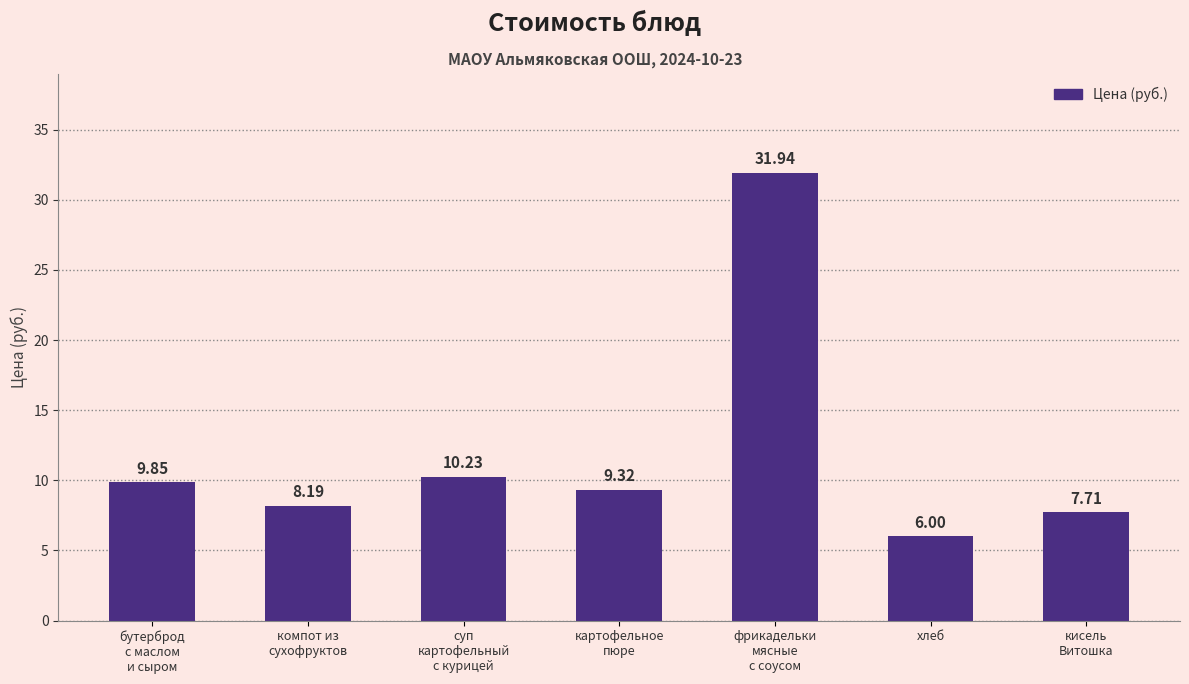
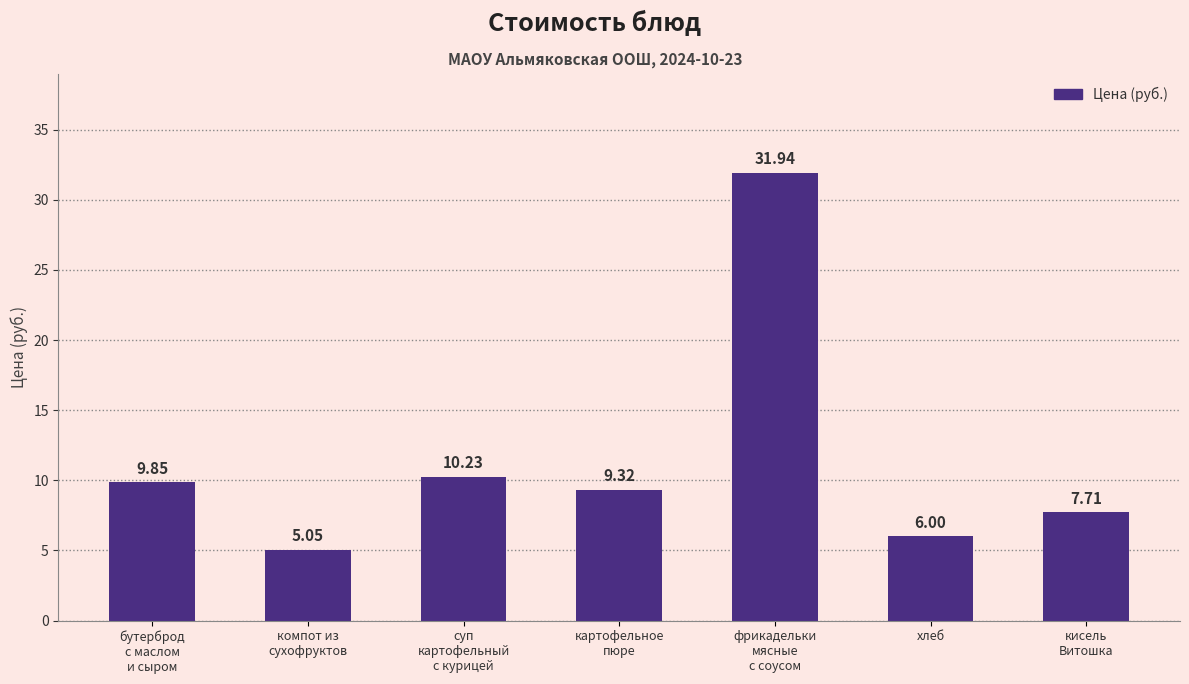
компот из сухофруктов: 8.19 -> 5.05
